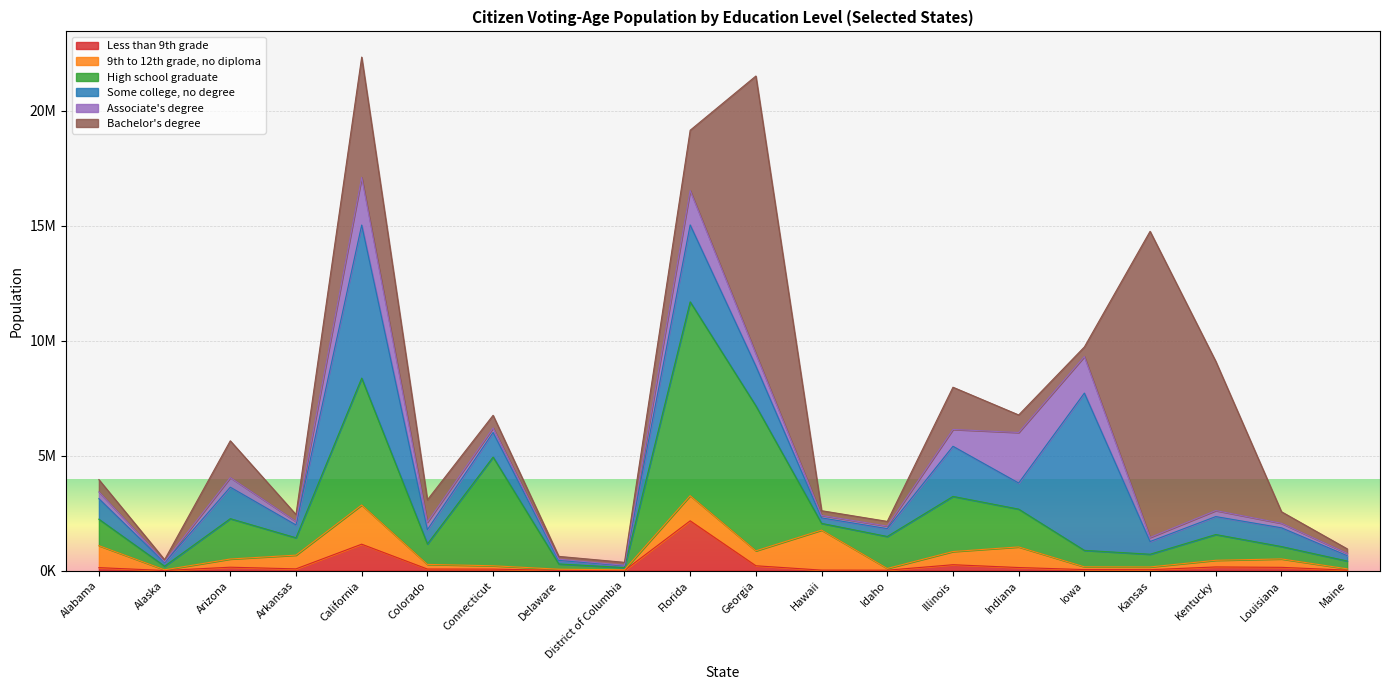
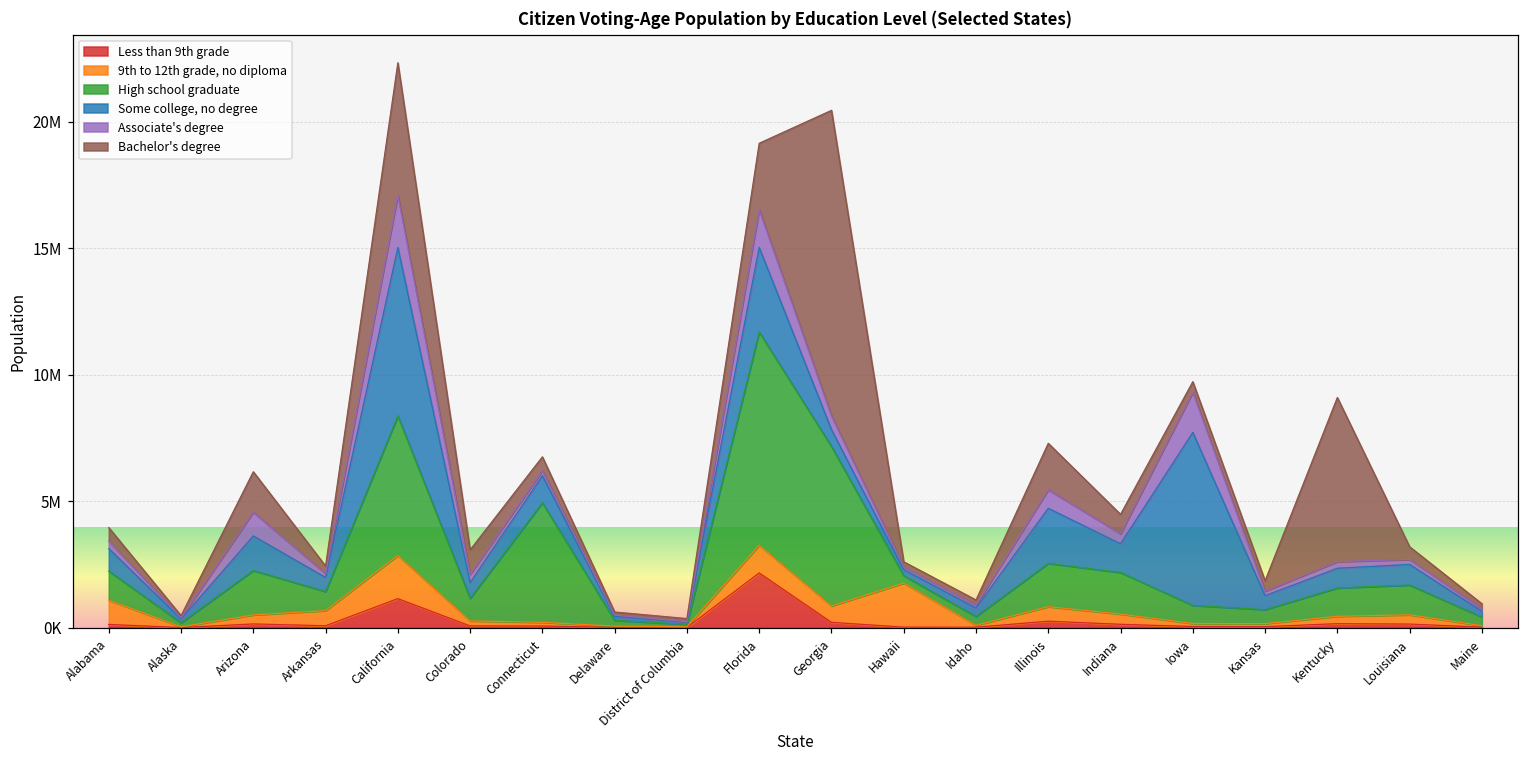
Associate's degree, Arizona: 400000 -> 900000
Some college, no degree, Georgia: 1700000 -> 700000
High school graduate, Idaho: 1400000 -> 300000
High school graduate, Illinois: 2400000 -> 1700000
9th to 12th grade, no diploma, Indiana: 900000 -> 400000
Associate's degree, Indiana: 2200000 -> 400000
Bachelor's degree, Kansas: 13300000 -> 400000
High school graduate, Louisiana: 500000 -> 1200000
